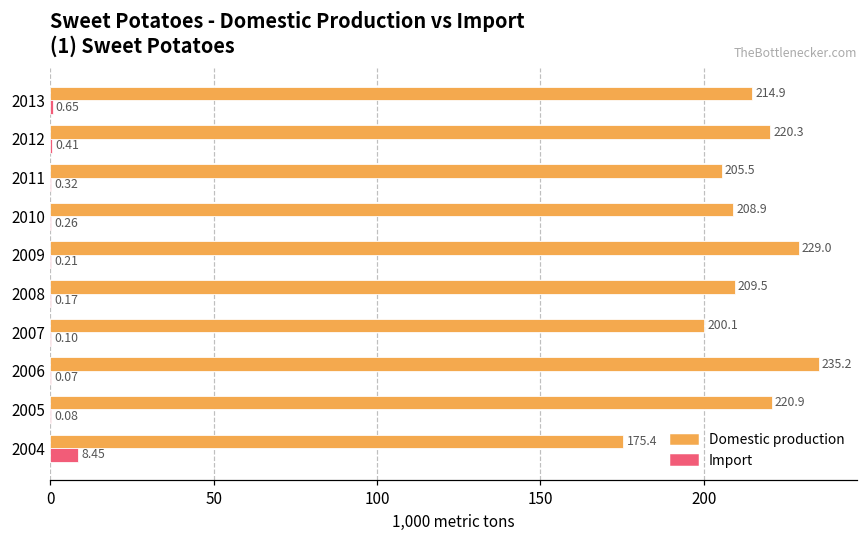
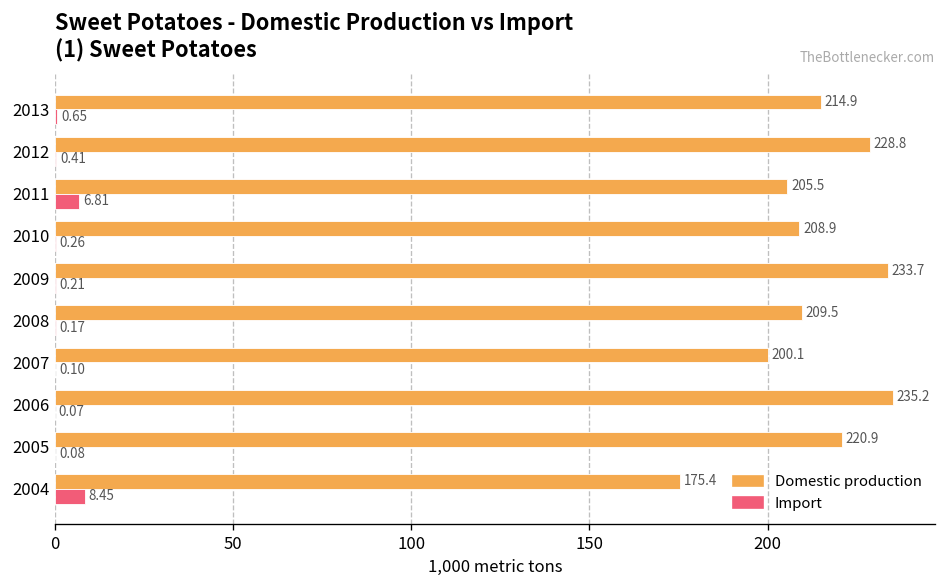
Domestic production, 2012: 220.3 -> 228.8
Import, 2011: 0.32 -> 6.81
Domestic production, 2009: 229.0 -> 233.7
